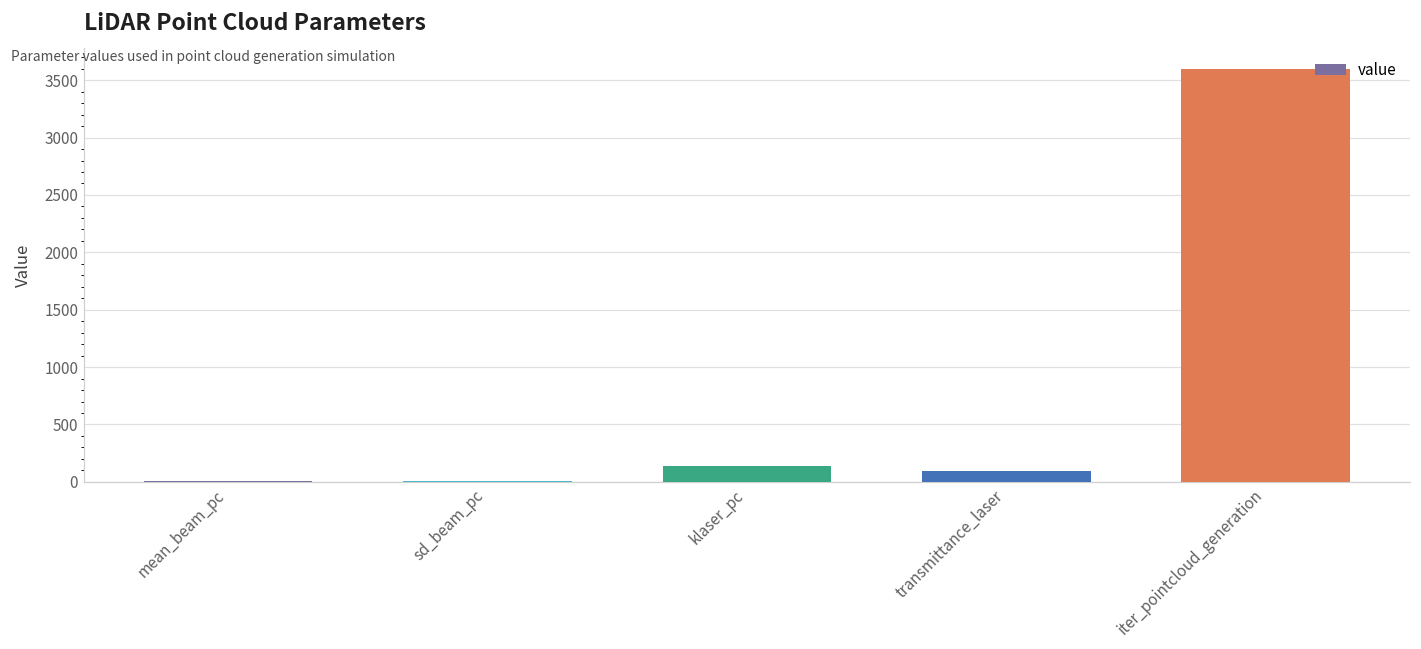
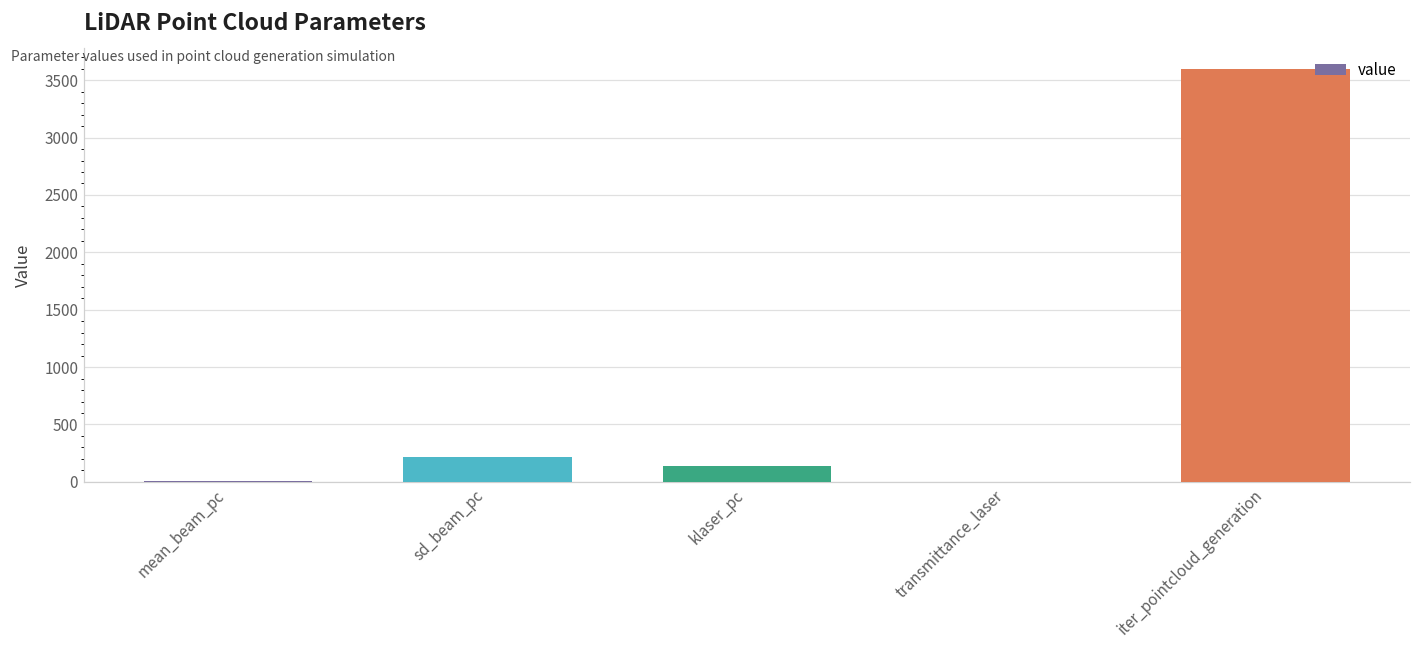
sd_beam_pc: 10 -> 220
transmittance_laser: 100 -> 0
